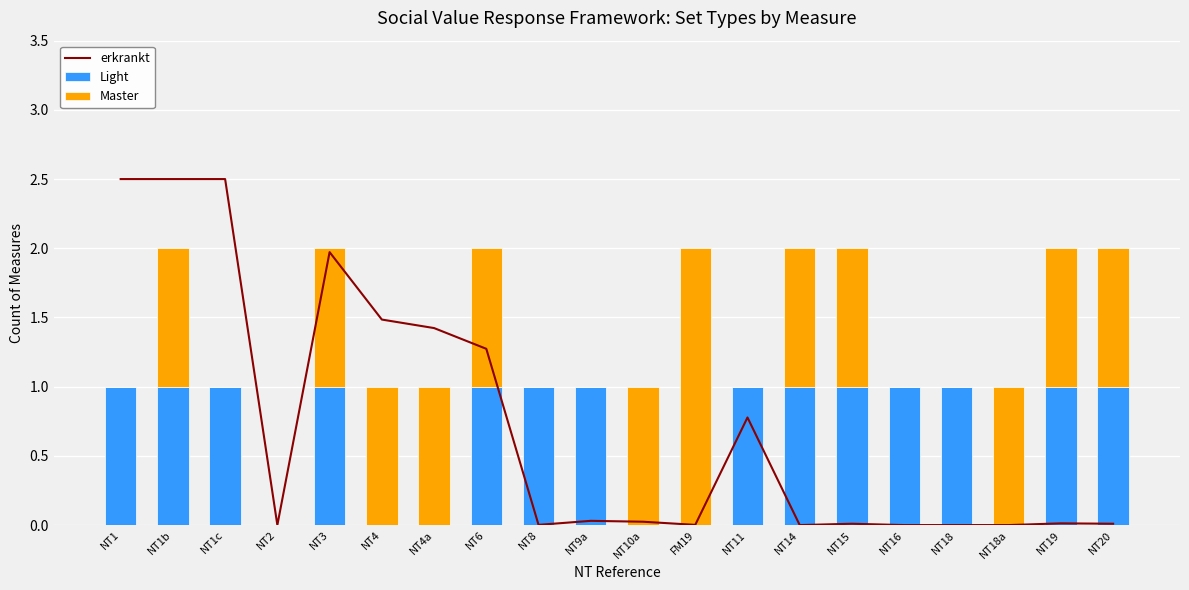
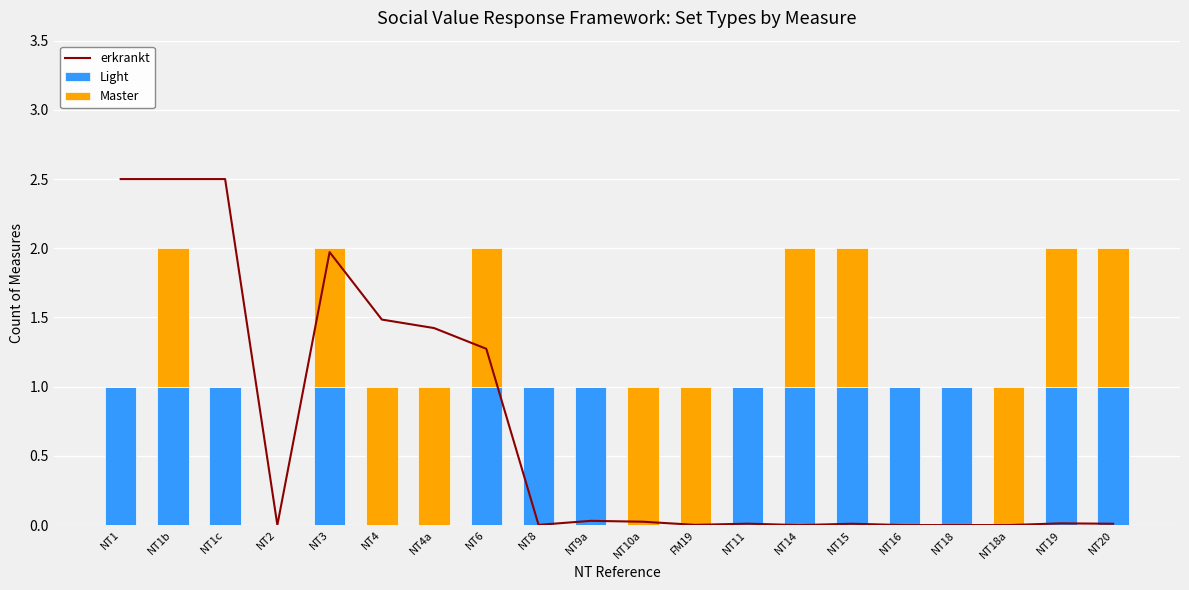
Master, FM19: 2 -> 1
erkrankt, NT11: 0.78 -> 0.01
